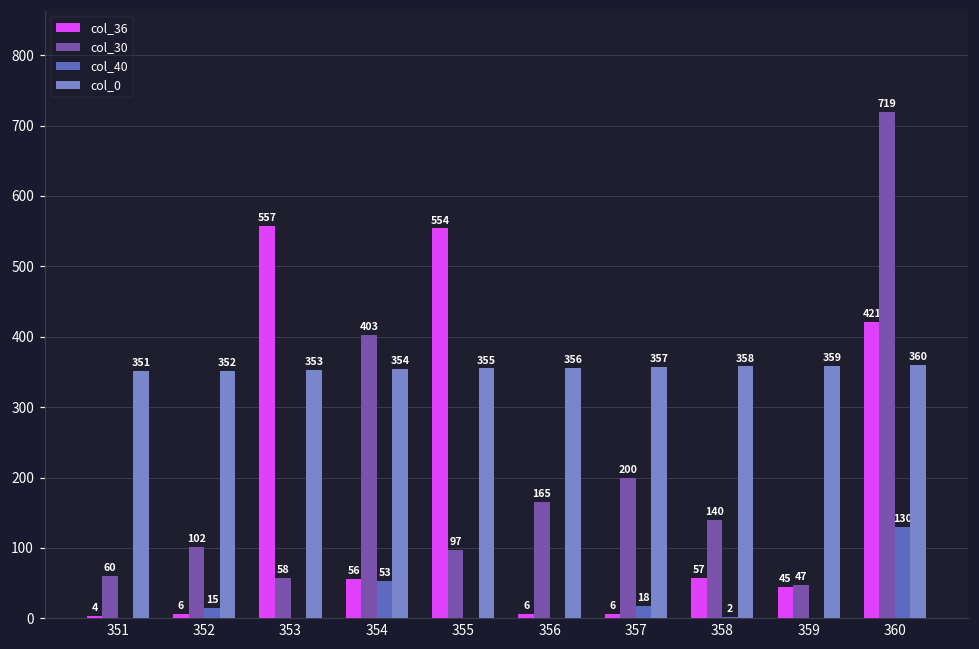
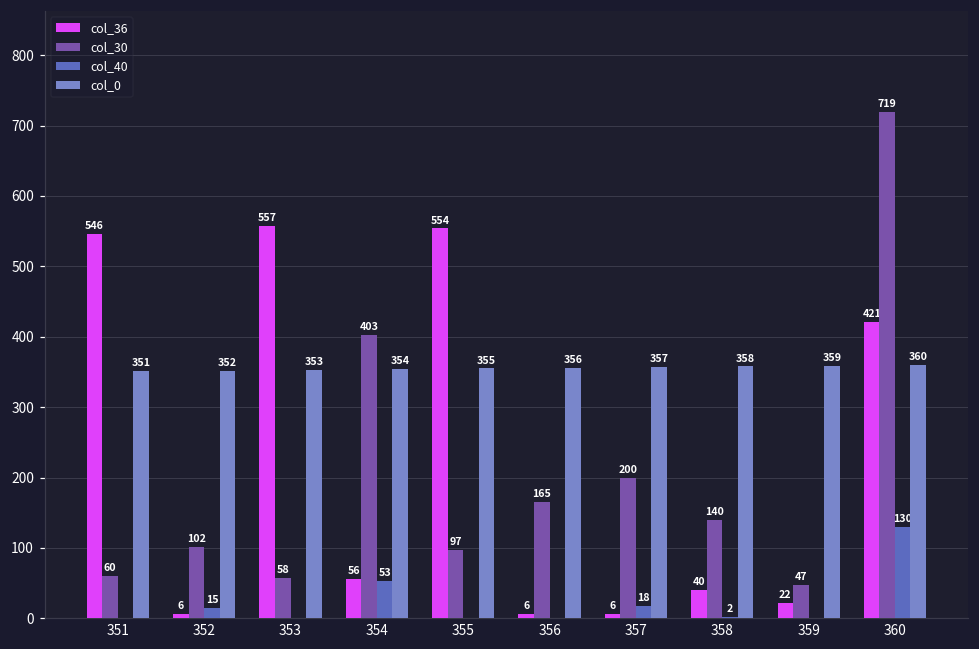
col_36, 351: 4 -> 546
col_36, 358: 57 -> 40
col_36, 359: 45 -> 22
